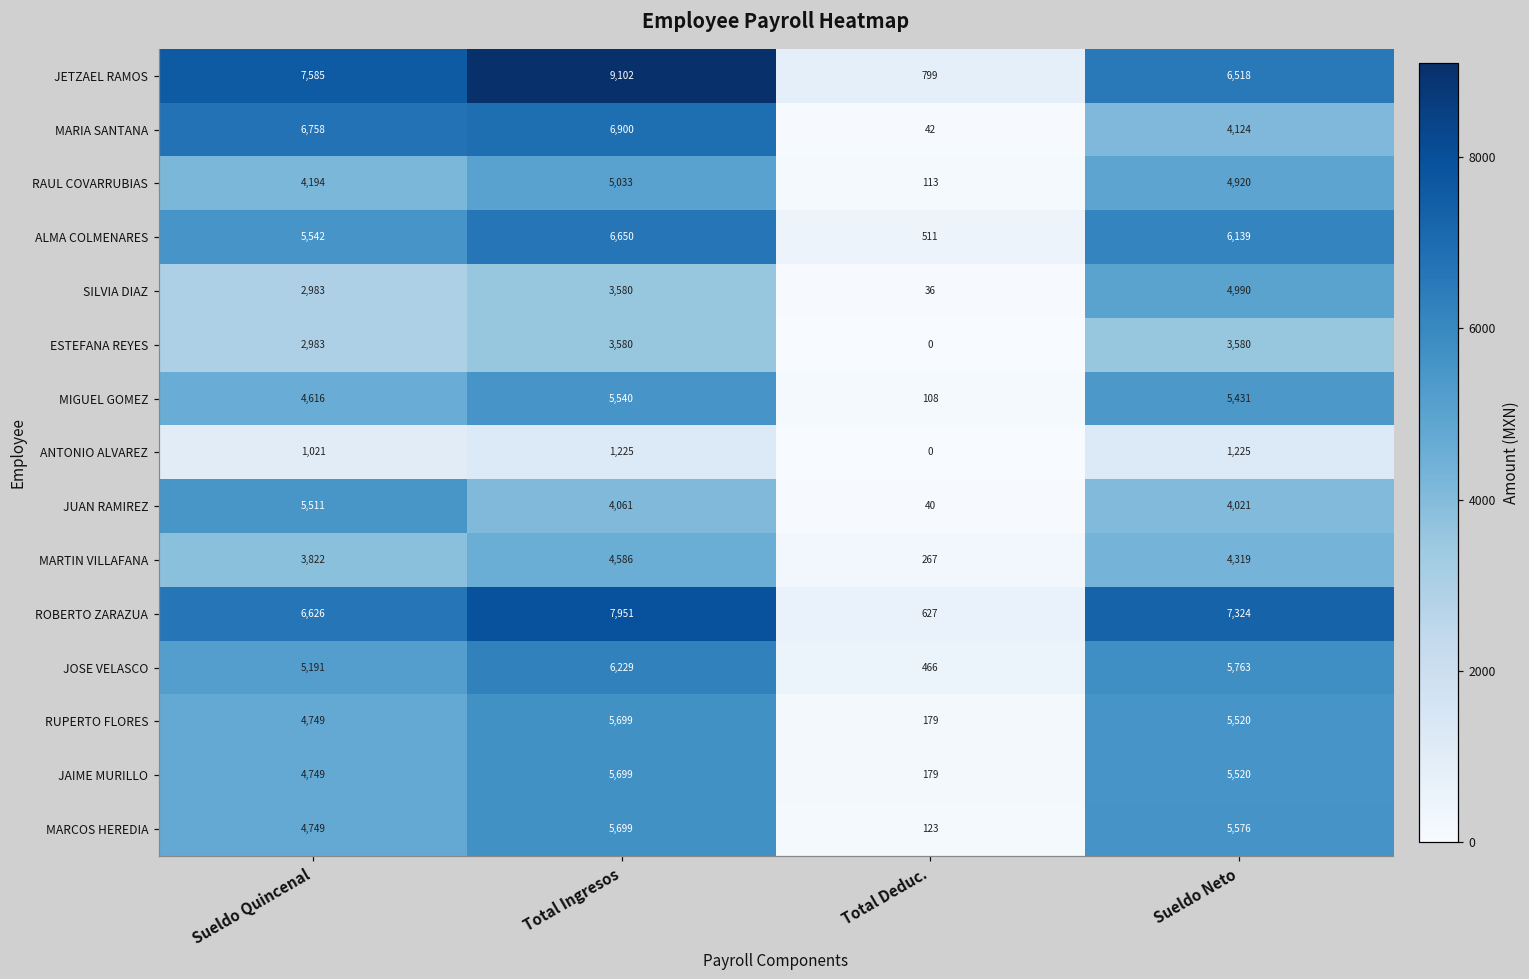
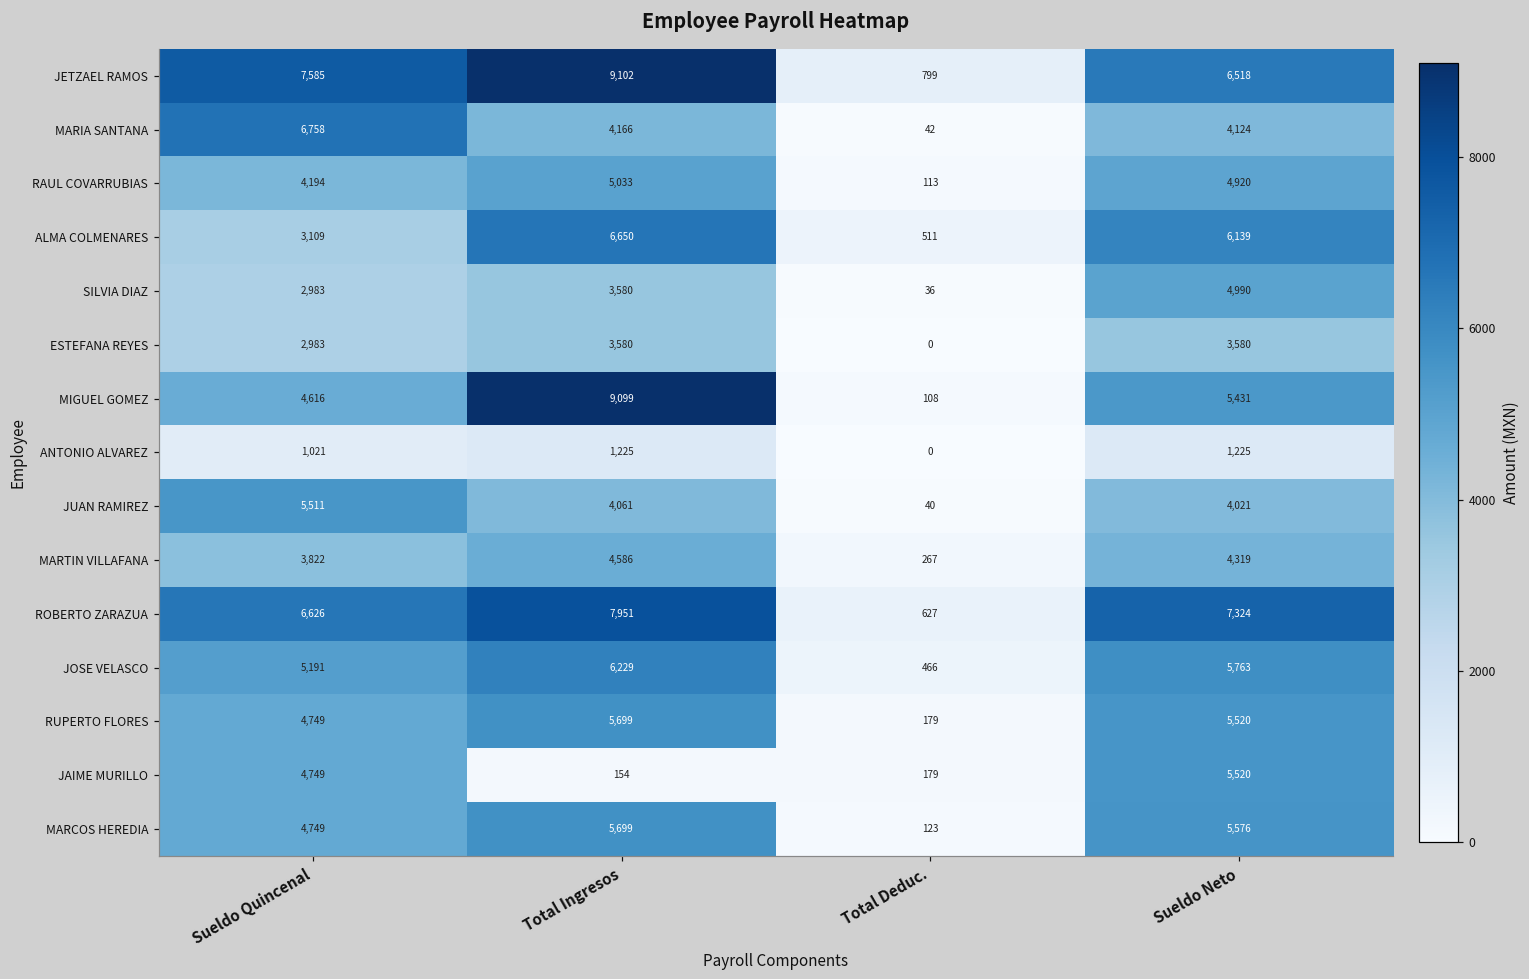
MARIA SANTANA, Total Ingresos: 6,900 -> 4,166
ALMA COLMENARES, Sueldo Quincenal: 5,542 -> 3,109
MIGUEL GOMEZ, Total Ingresos: 5,540 -> 9,099
JAIME MURILLO, Total Ingresos: 5,699 -> 154
